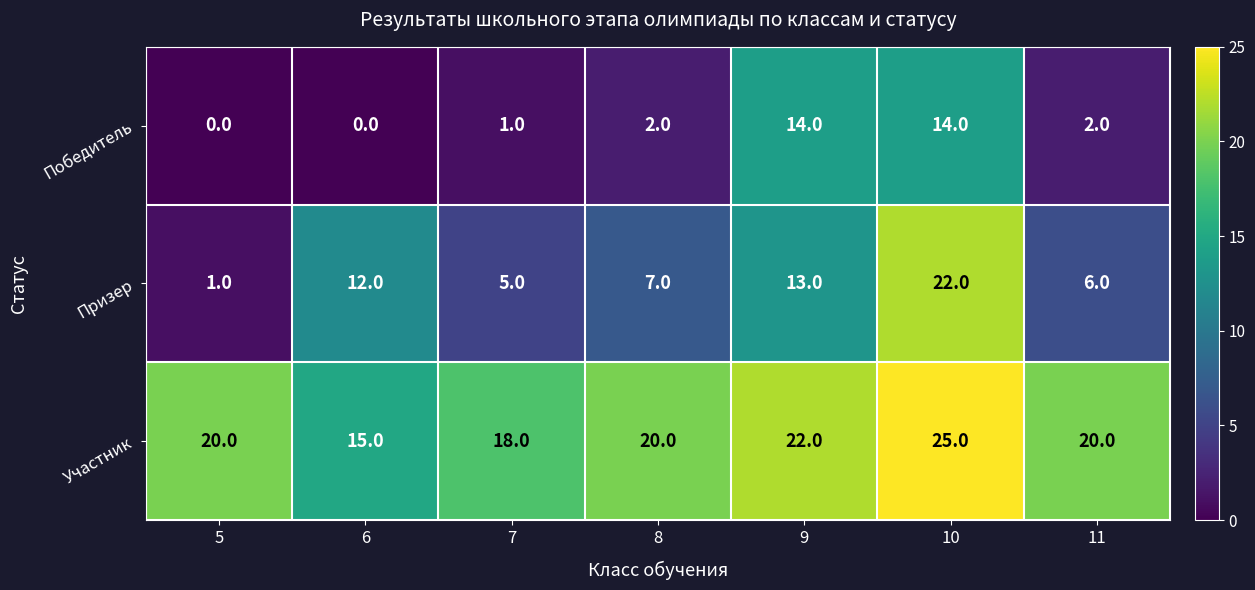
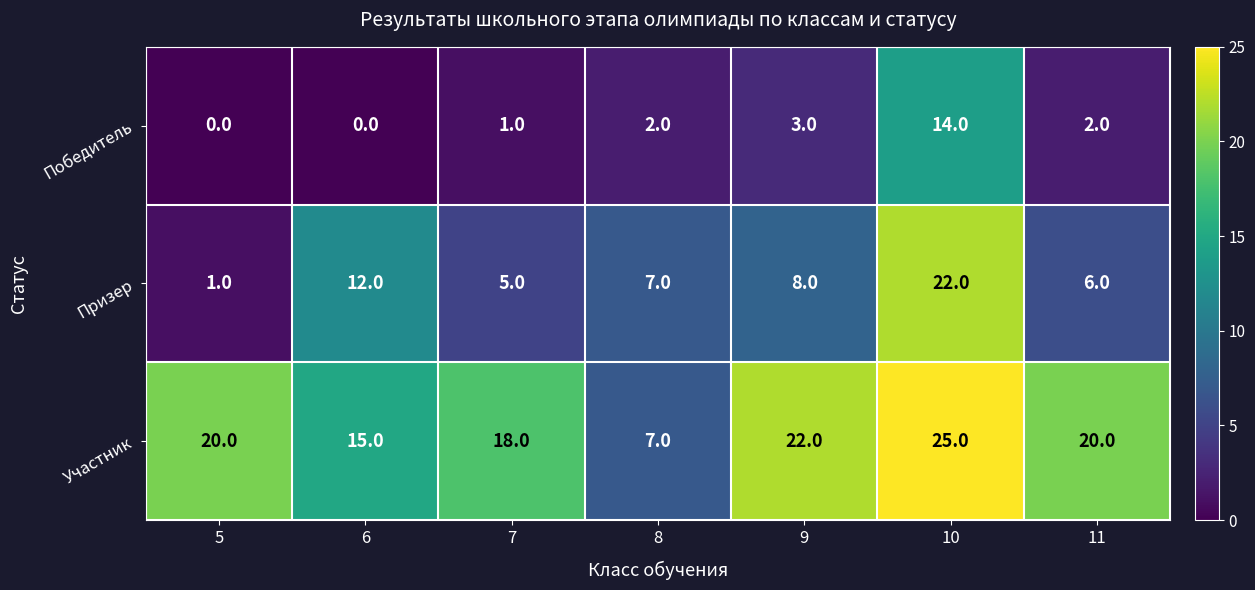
Победитель, 9: 14.0 -> 3.0
Призер, 9: 13.0 -> 8.0
Участник, 8: 20.0 -> 7.0
